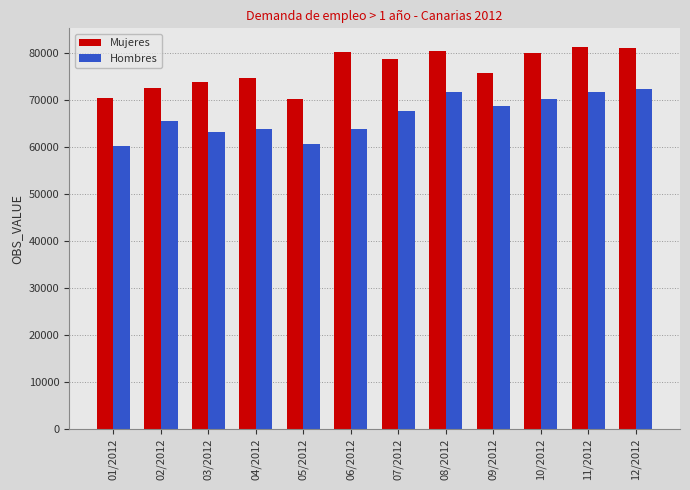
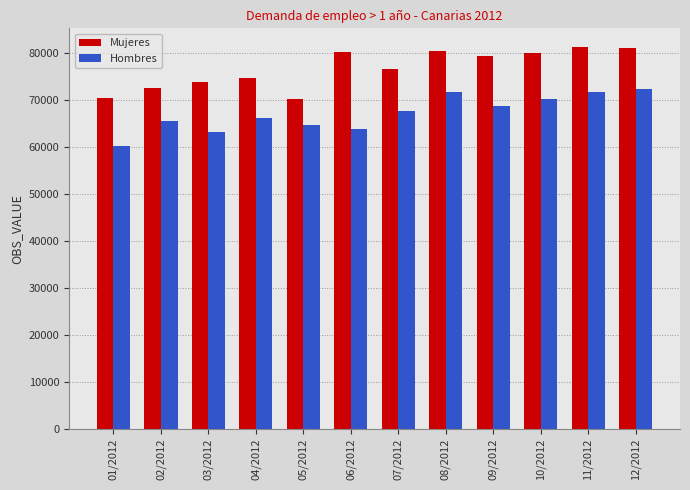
Hombres, 04/2012: 64000 -> 66000
Hombres, 05/2012: 61000 -> 65000
Mujeres, 07/2012: 79000 -> 77000
Mujeres, 09/2012: 76000 -> 79000
